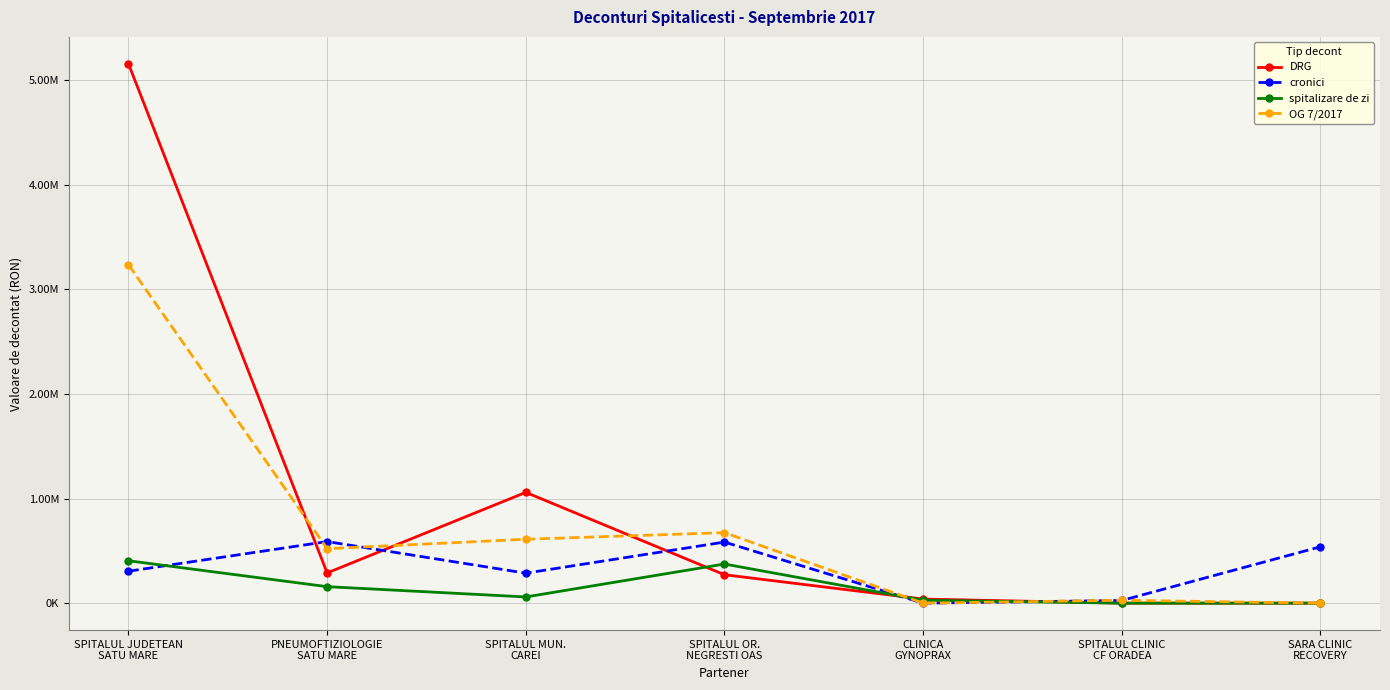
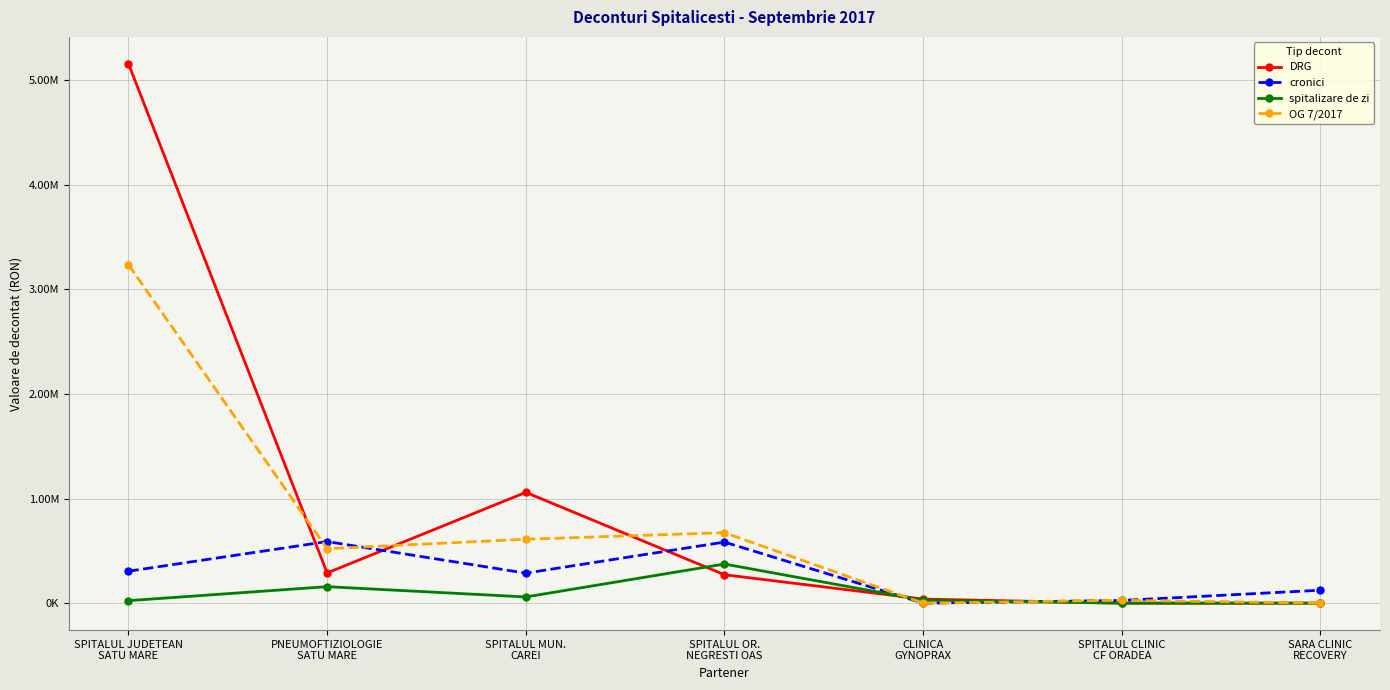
spitalizare de zi, SPITALUL JUDETEAN SATU MARE: 410000 -> 20000
cronici, SARA CLINIC RECOVERY: 540000 -> 120000
